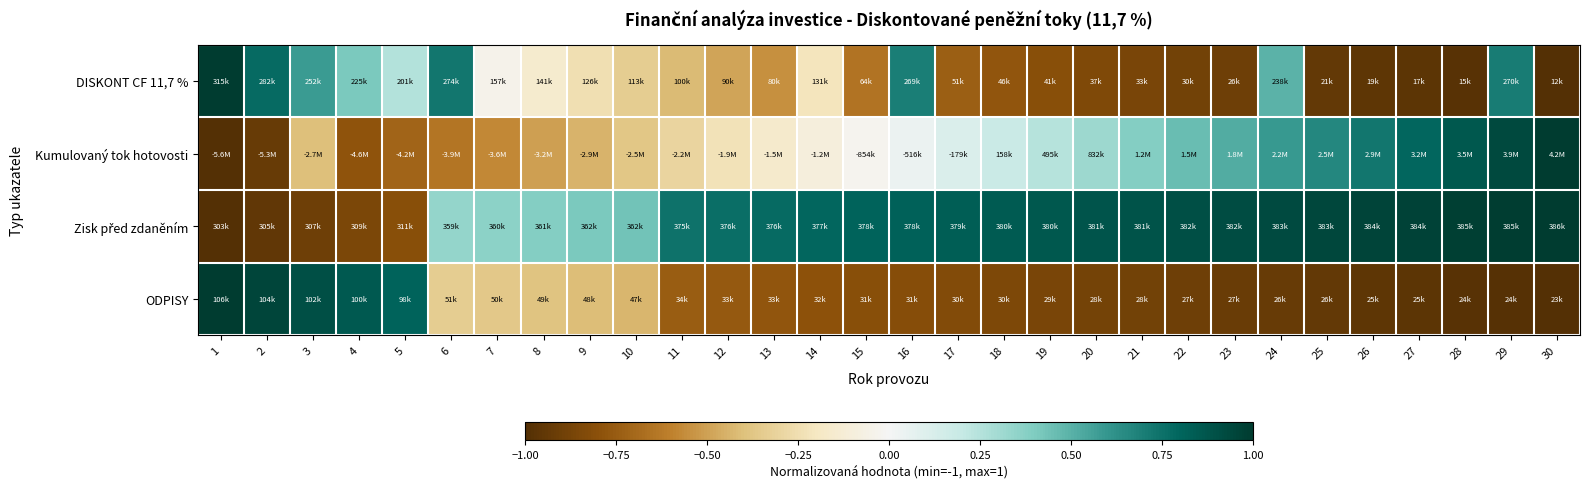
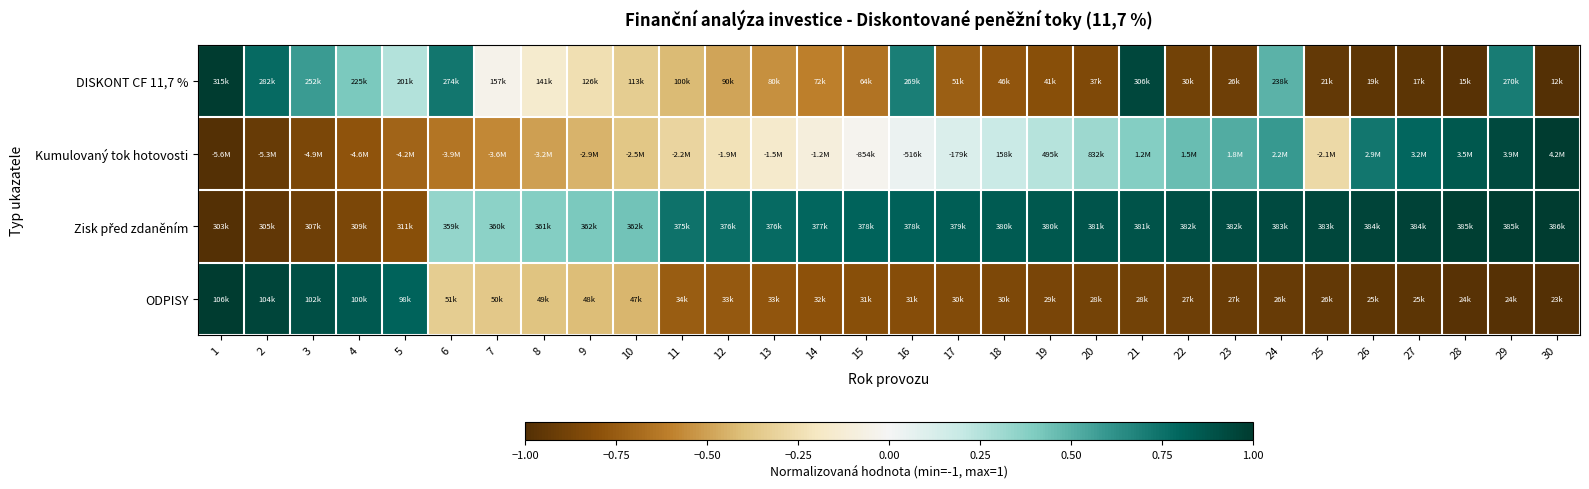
DISKONT CF 11,7 %, 14: 131k -> 72k
DISKONT CF 11,7 %, 21: 33k -> 306k
Kumulovaný tok hotovosti, 3: -2.7M -> -4.9M
Kumulovaný tok hotovosti, 25: 2.5M -> -2.1M
